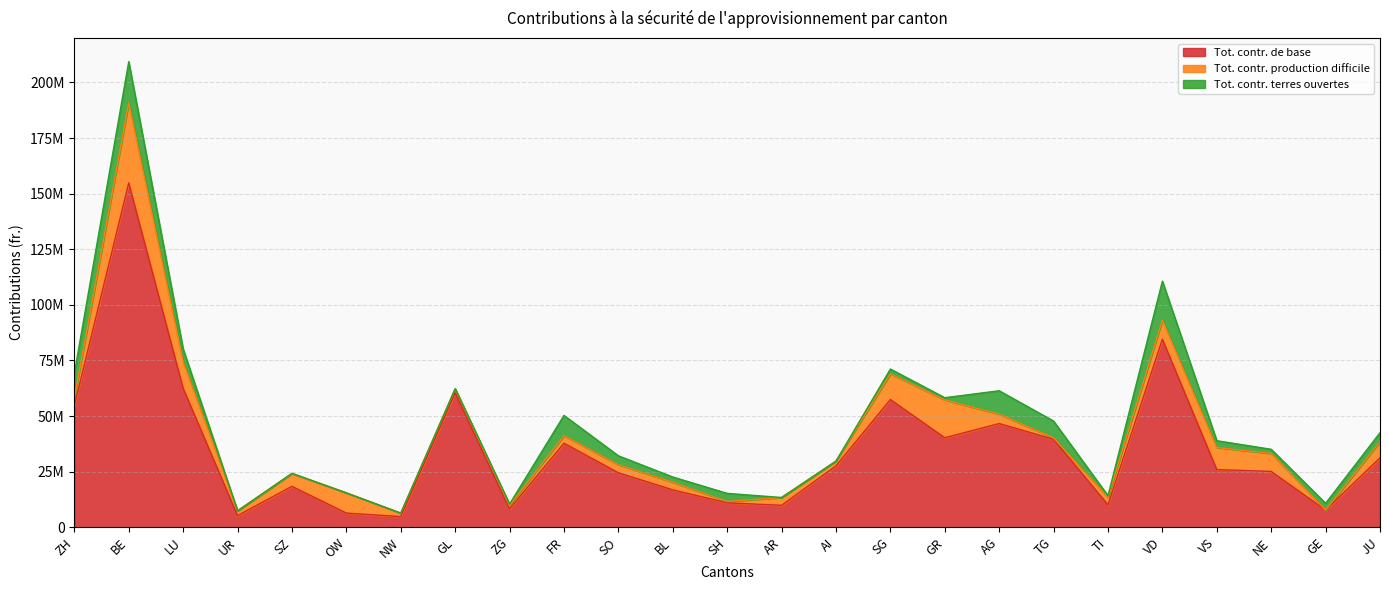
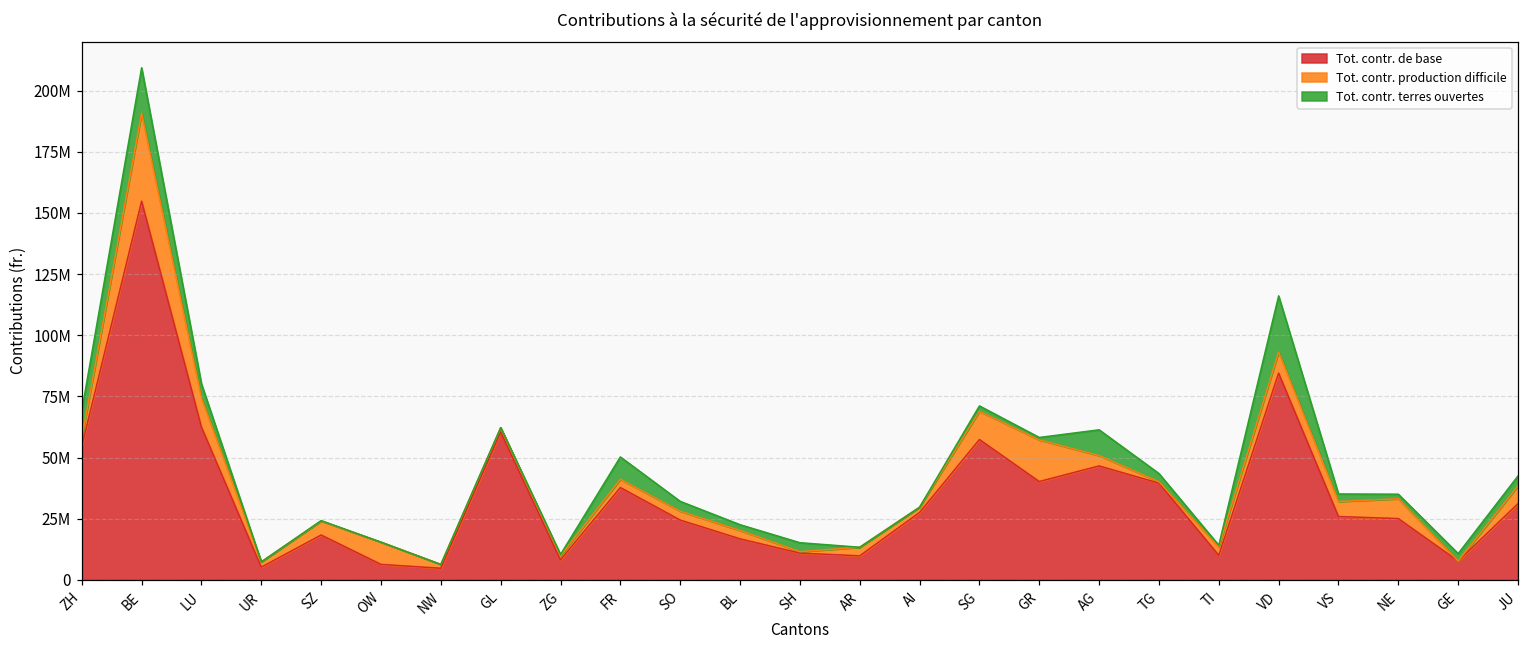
Tot. contr. terres ouvertes, TG: 8000000 -> 3000000
Tot. contr. terres ouvertes, VD: 17000000 -> 23000000
Tot. contr. production difficile, VS: 10000000 -> 6000000
